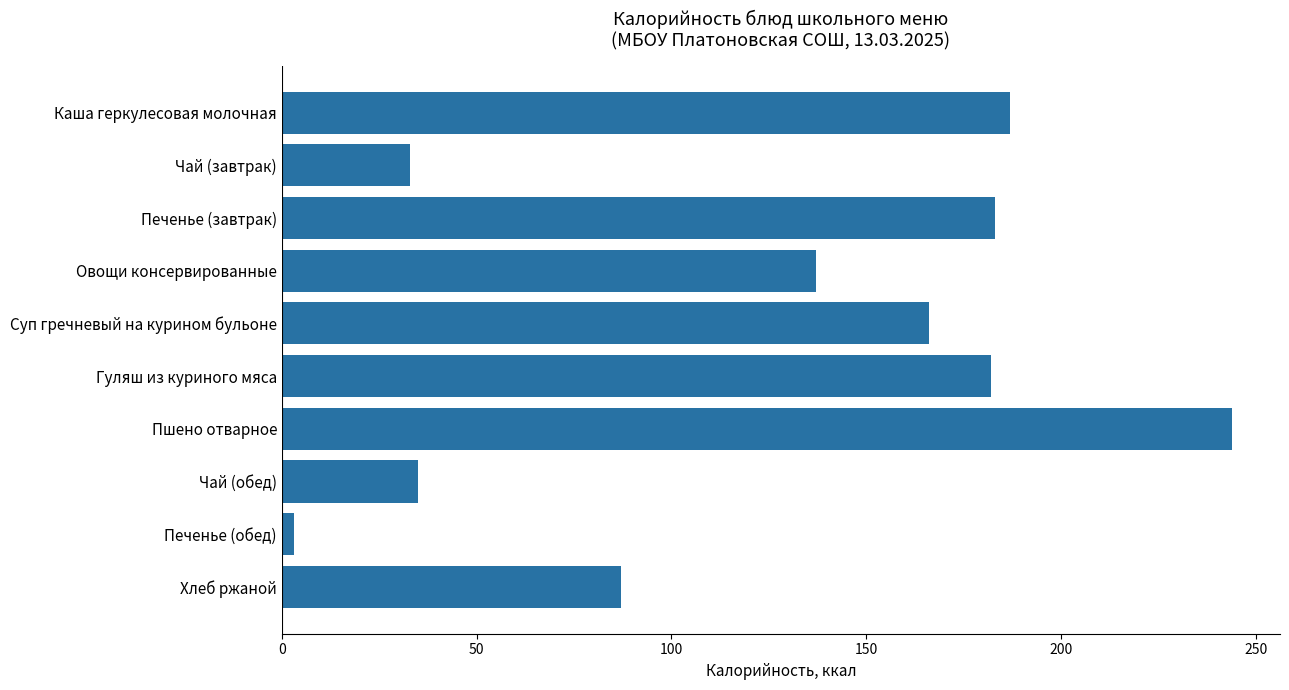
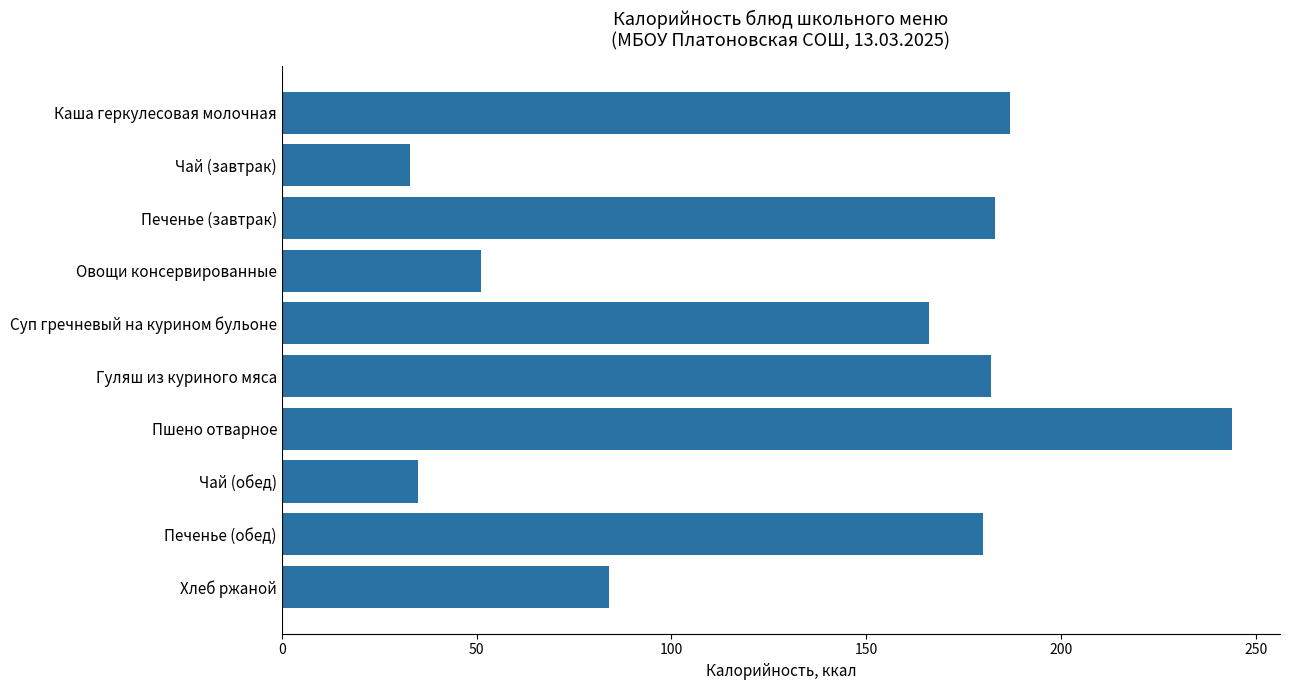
Овощи консервированные: 137 -> 51
Печенье (обед): 3 -> 180
Хлеб ржаной: 87 -> 84
